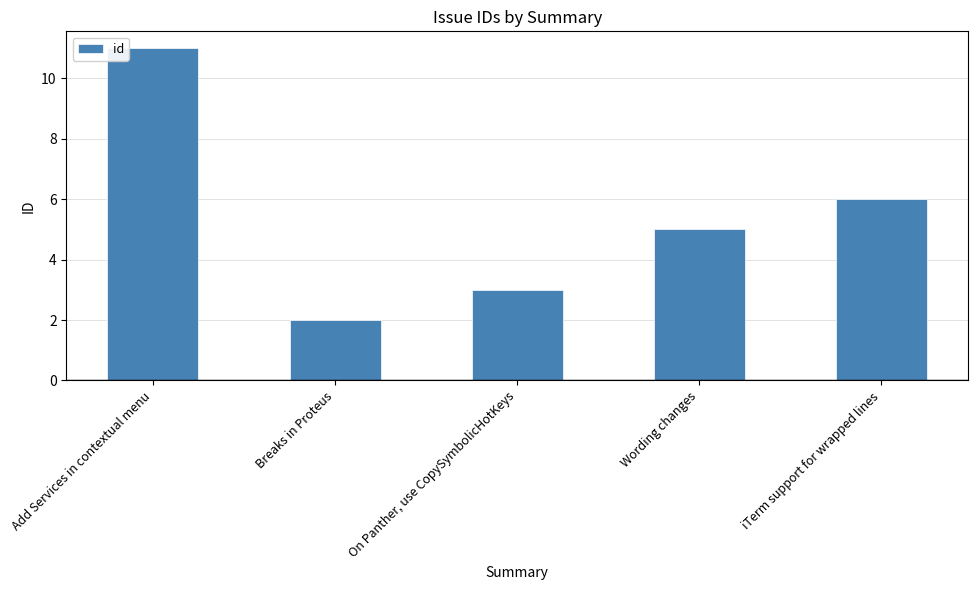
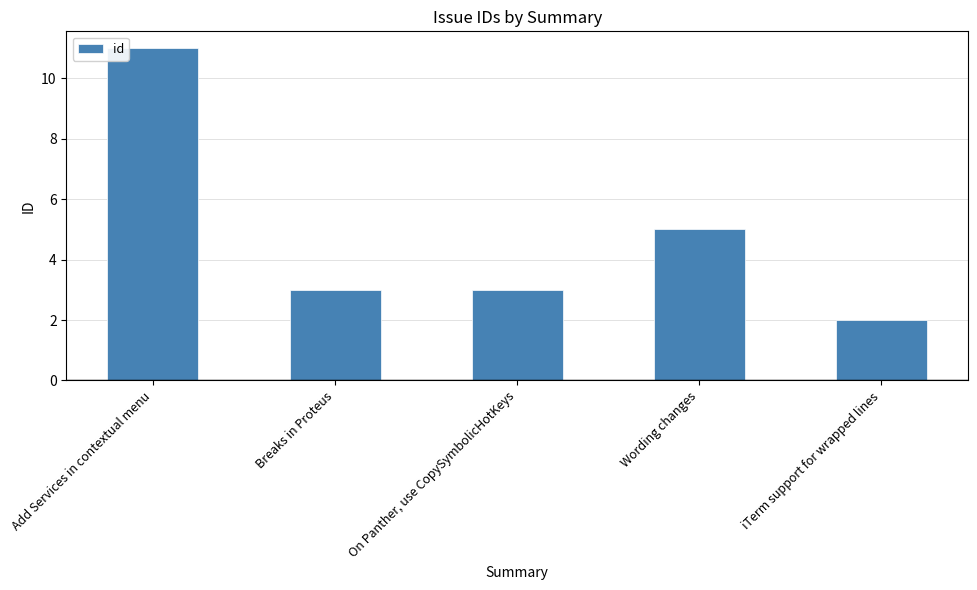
Breaks in Proteus: 2 -> 3
iTerm support for wrapped lines: 6 -> 2
